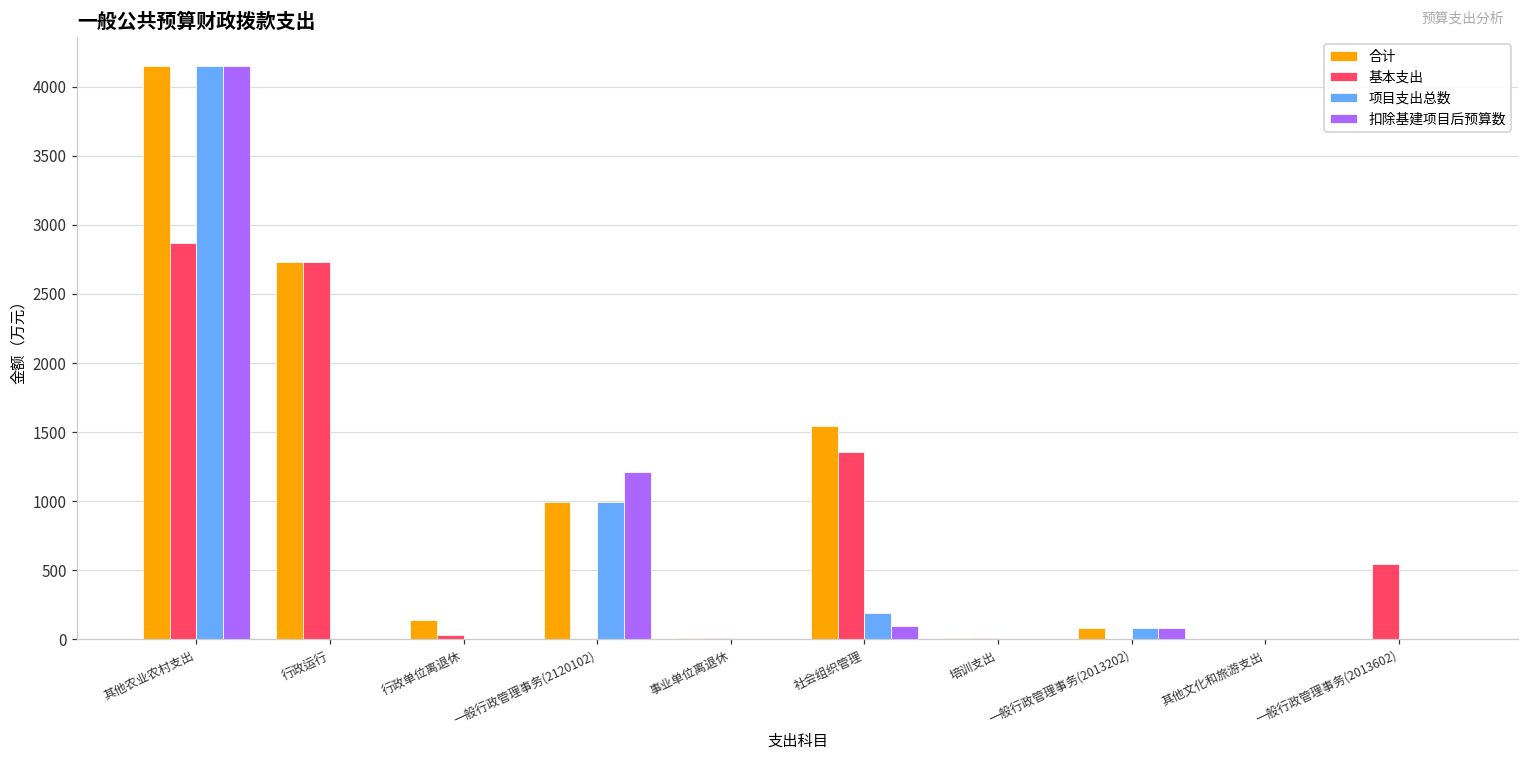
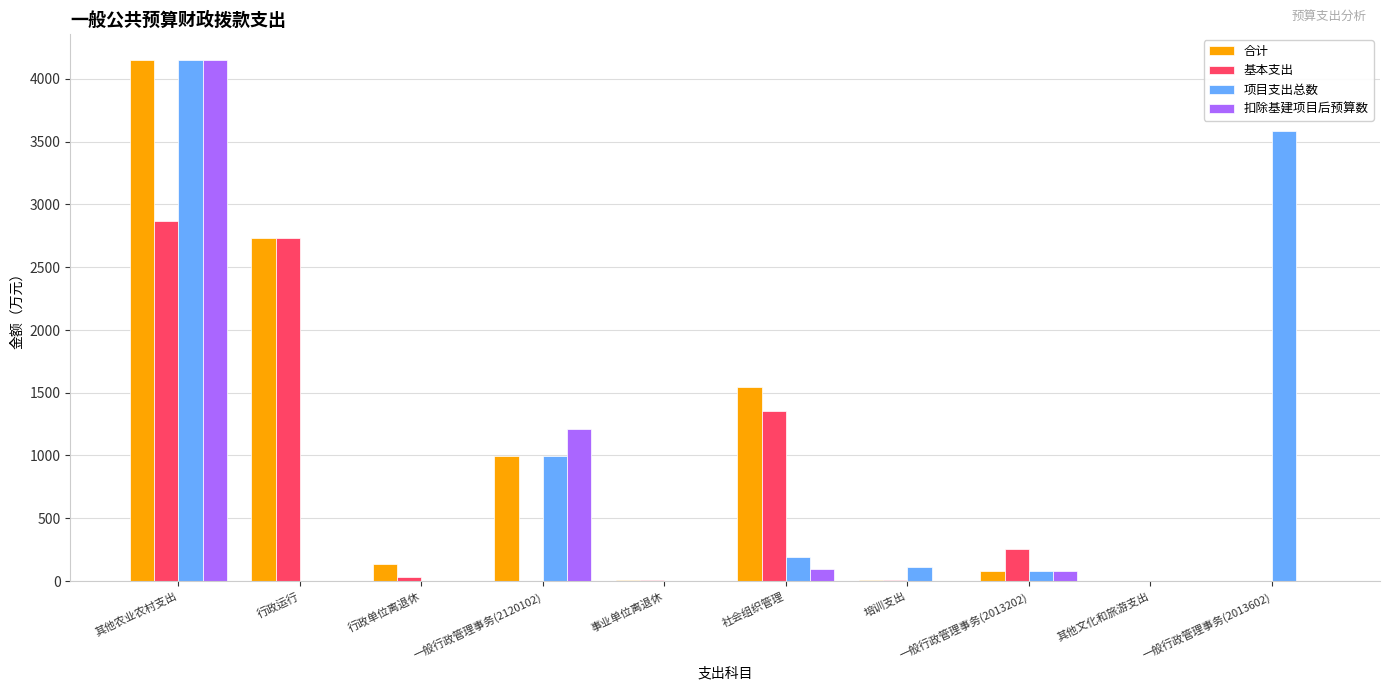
项目支出总数, 培训支出: 0 -> 120
基本支出, 一般行政管理事务(2013202): 0 -> 260
基本支出, 一般行政管理事务(2013602): 550 -> 0
项目支出总数, 一般行政管理事务(2013602): 0 -> 3580
